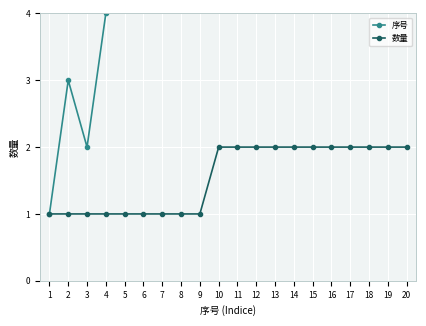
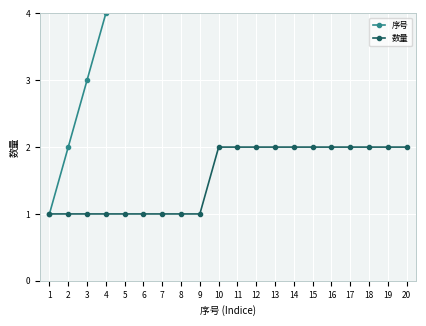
序号, 2: 3 -> 2
序号, 3: 2 -> 3
